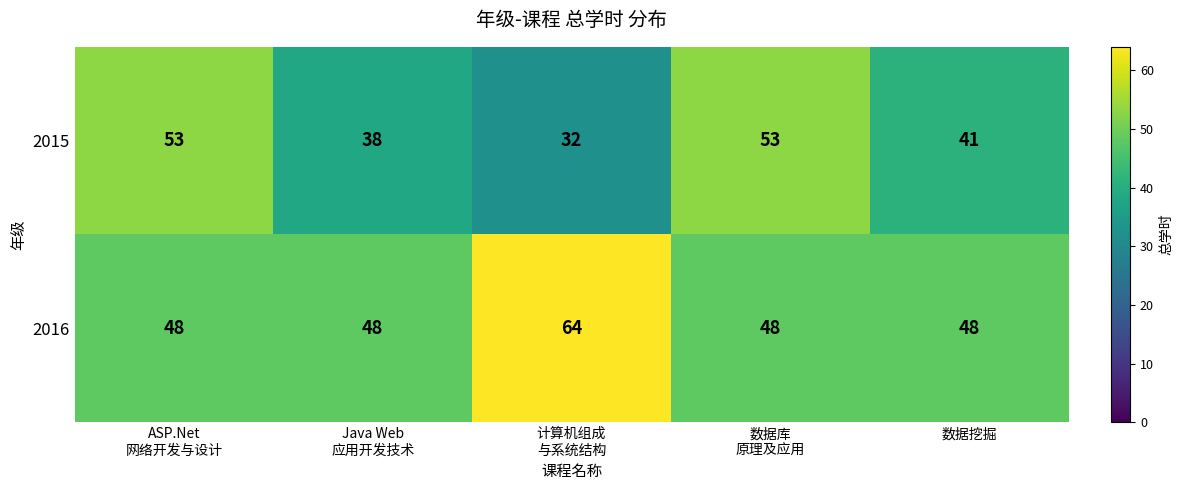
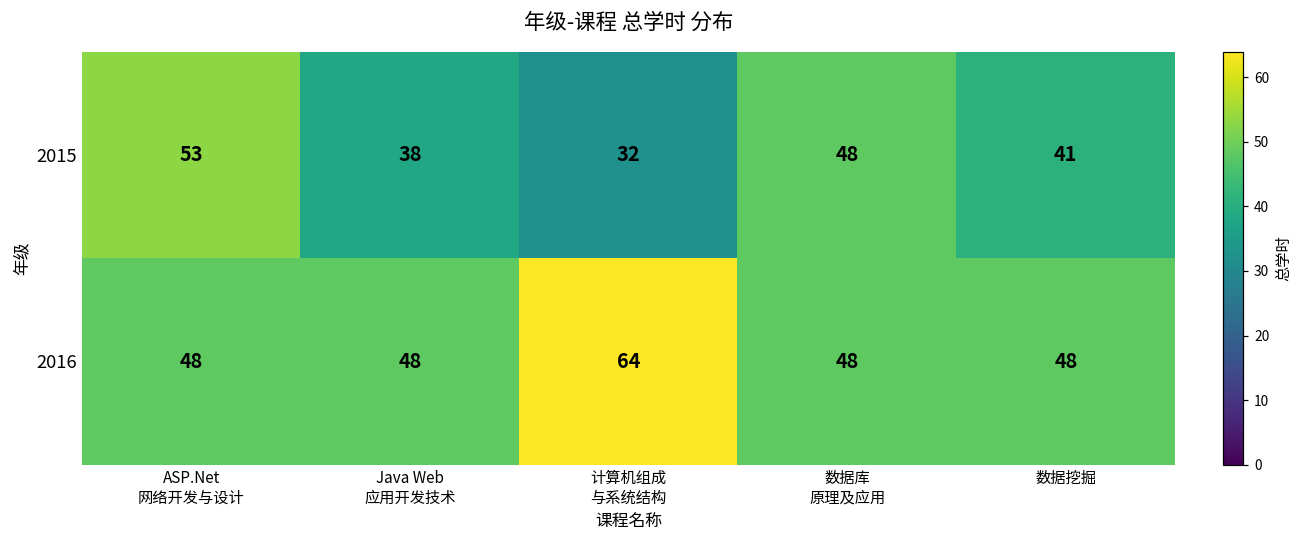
2015, 数据库 原理及应用: 53 -> 48
